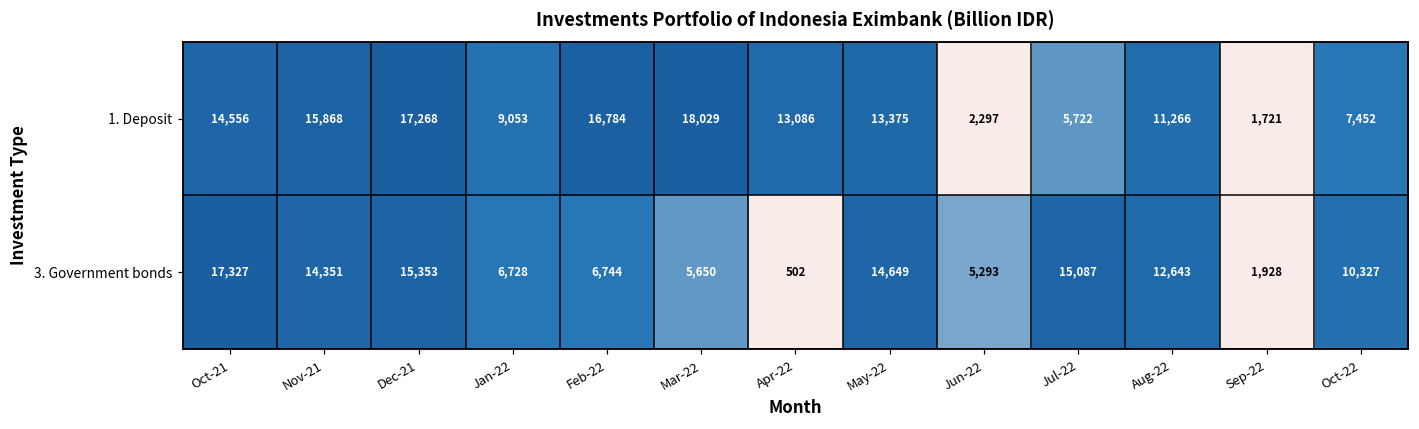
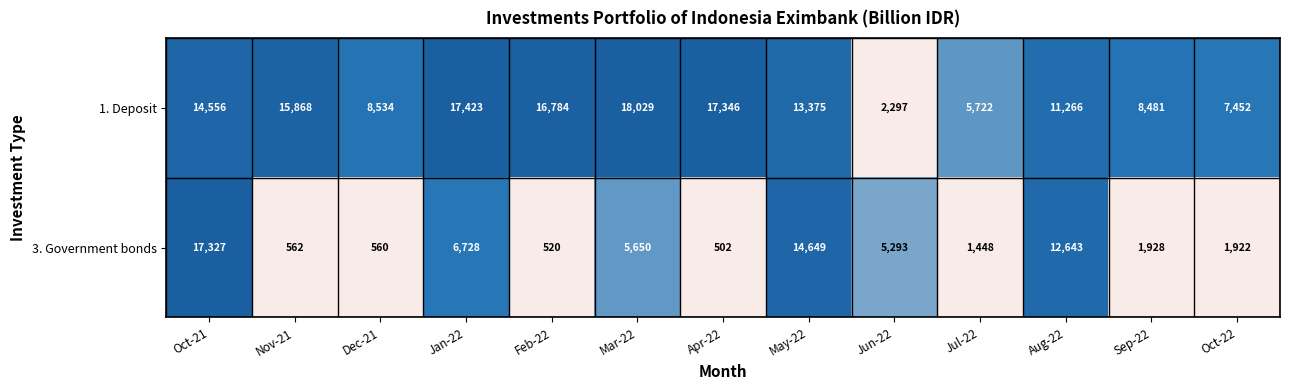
1. Deposit, Dec-21: 17,268 -> 8,534
1. Deposit, Jan-22: 9,053 -> 17,423
1. Deposit, Apr-22: 13,086 -> 17,346
1. Deposit, Sep-22: 1,721 -> 8,481
3. Government bonds, Nov-21: 14,351 -> 562
3. Government bonds, Dec-21: 15,353 -> 560
3. Government bonds, Feb-22: 6,744 -> 520
3. Government bonds, Jul-22: 15,087 -> 1,448
3. Government bonds, Oct-22: 10,327 -> 1,922
